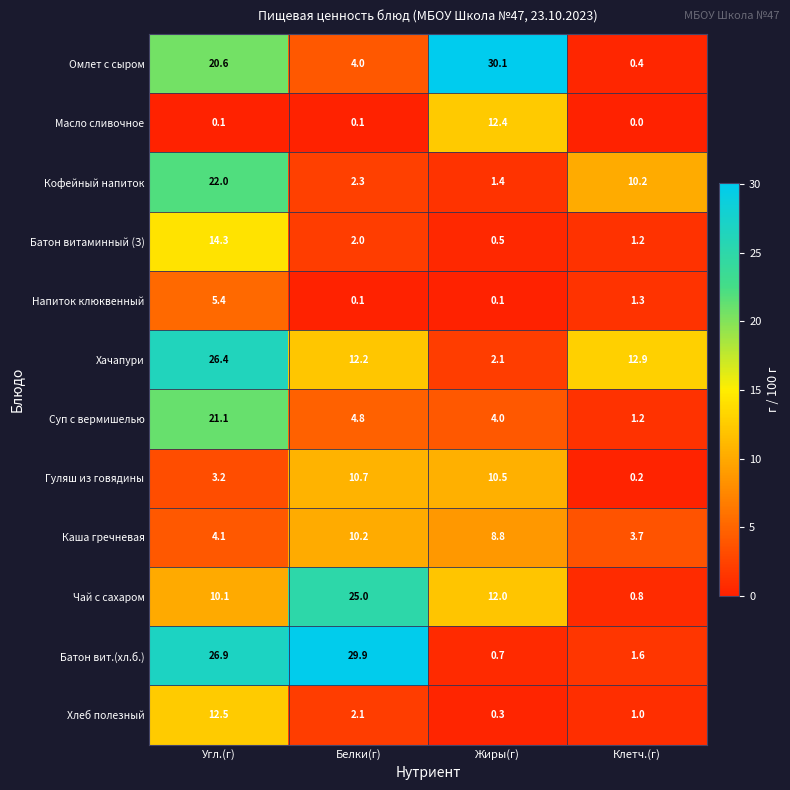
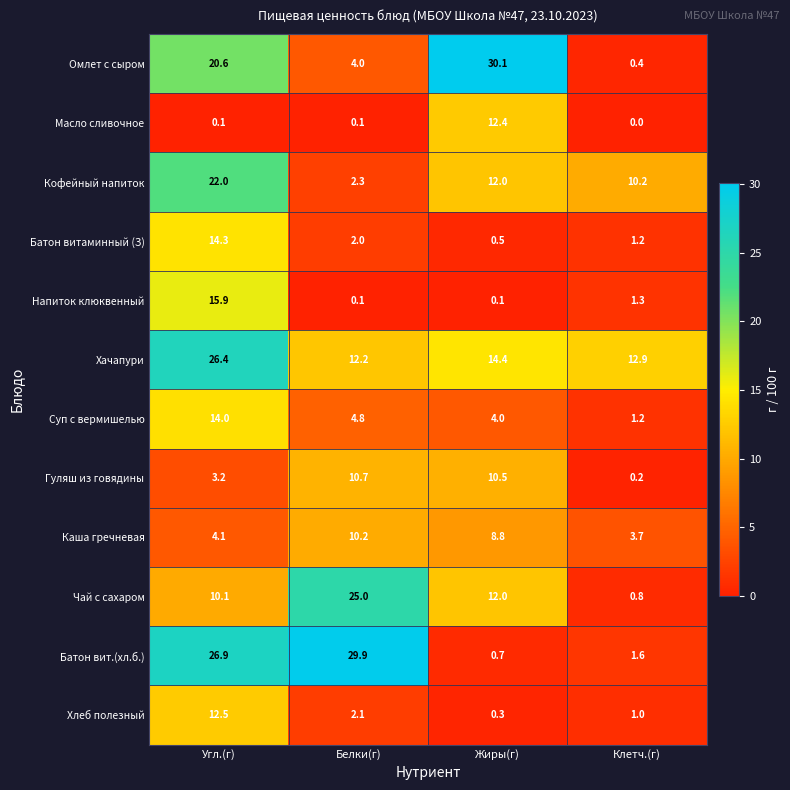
Кофейный напиток, Жиры(г): 1.4 -> 12.0
Напиток клюквенный, Угл.(г): 5.4 -> 15.9
Хачапури, Жиры(г): 2.1 -> 14.4
Суп с вермишелью, Угл.(г): 21.1 -> 14.0
